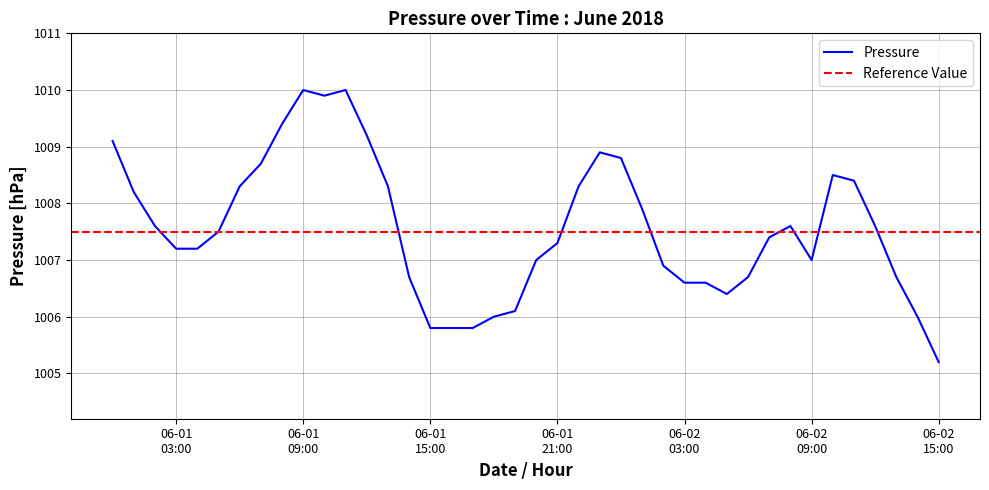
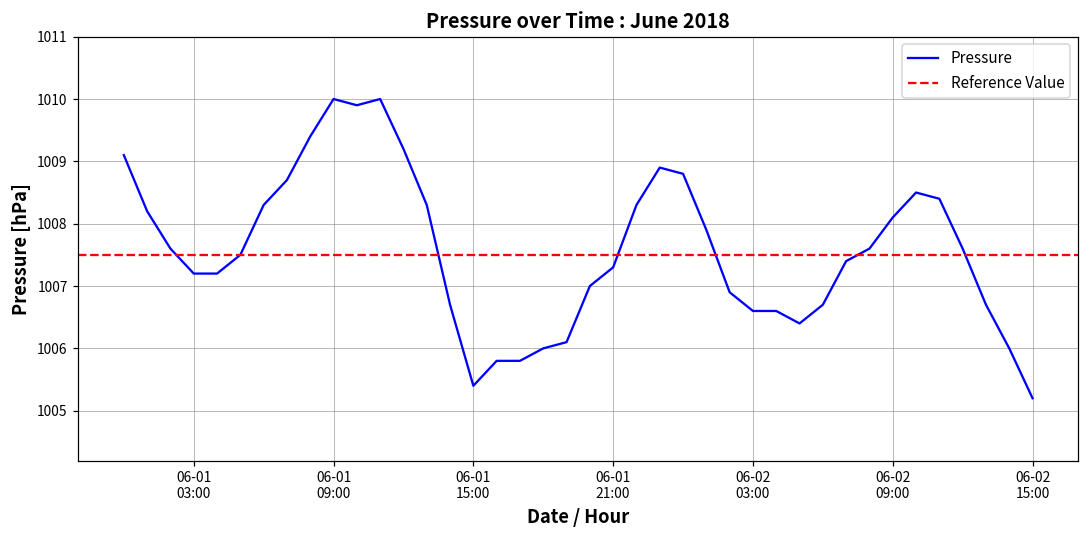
06-01 15:00: 1005.8 -> 1005.4
06-02 09:00: 1007.0 -> 1008.1
